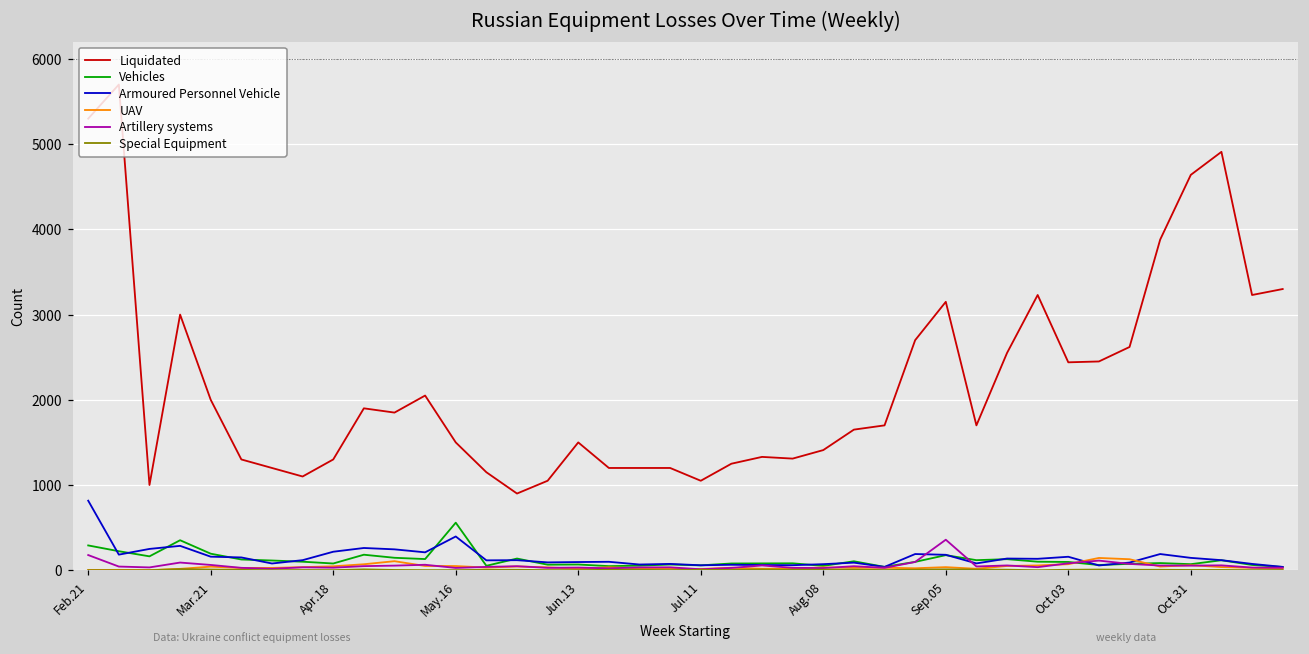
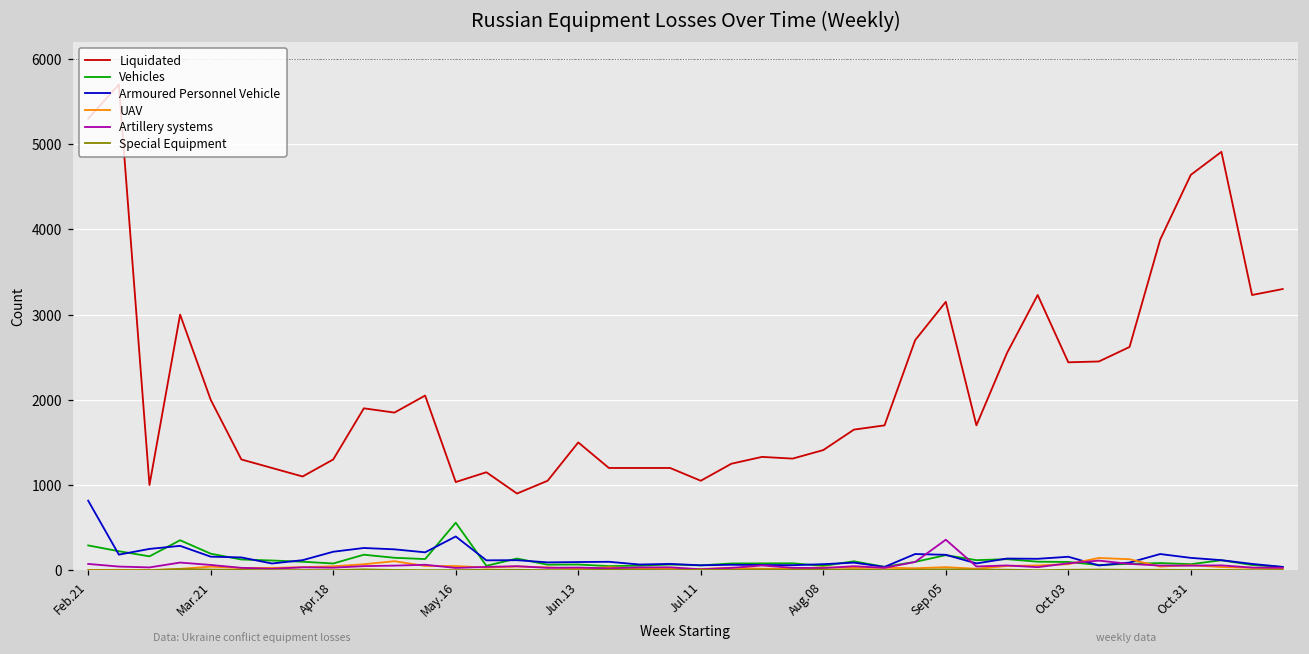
Artillery systems, Feb.21: 200 -> 100
Liquidated, May.16: 1500 -> 1000
